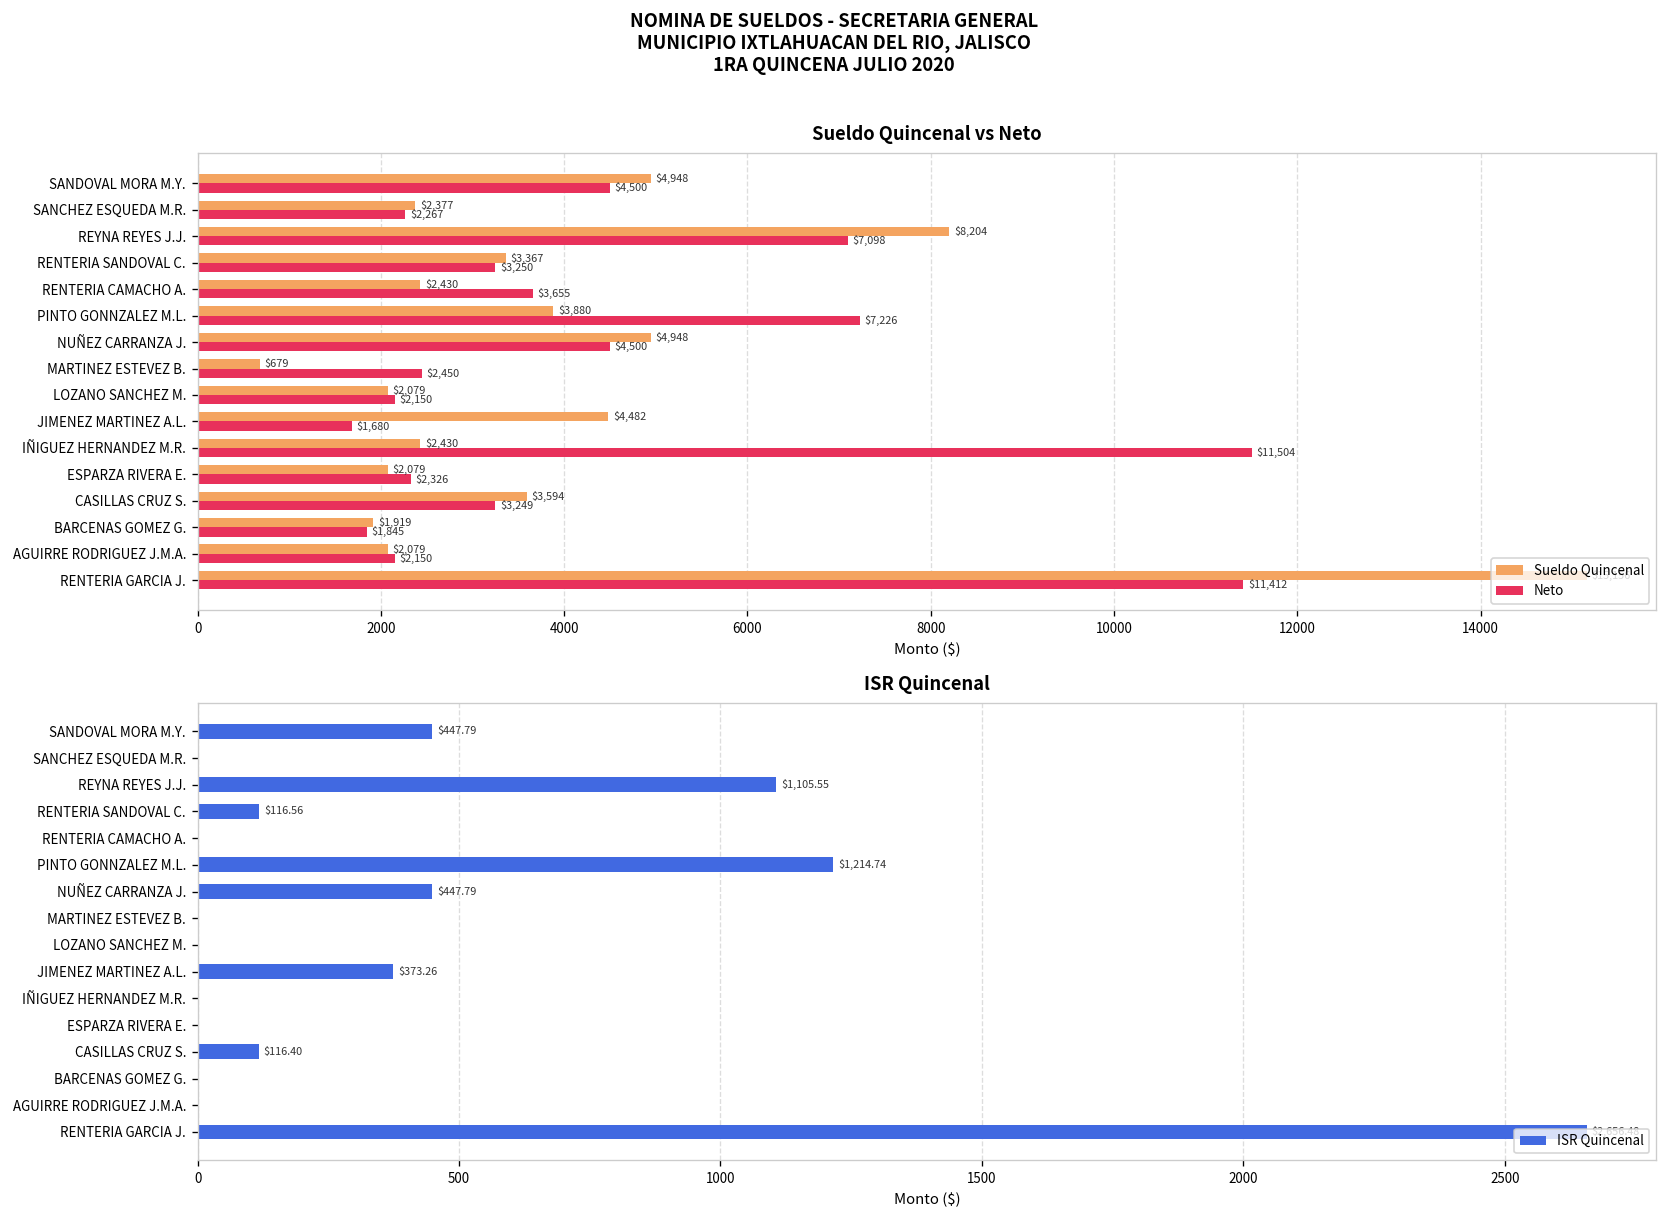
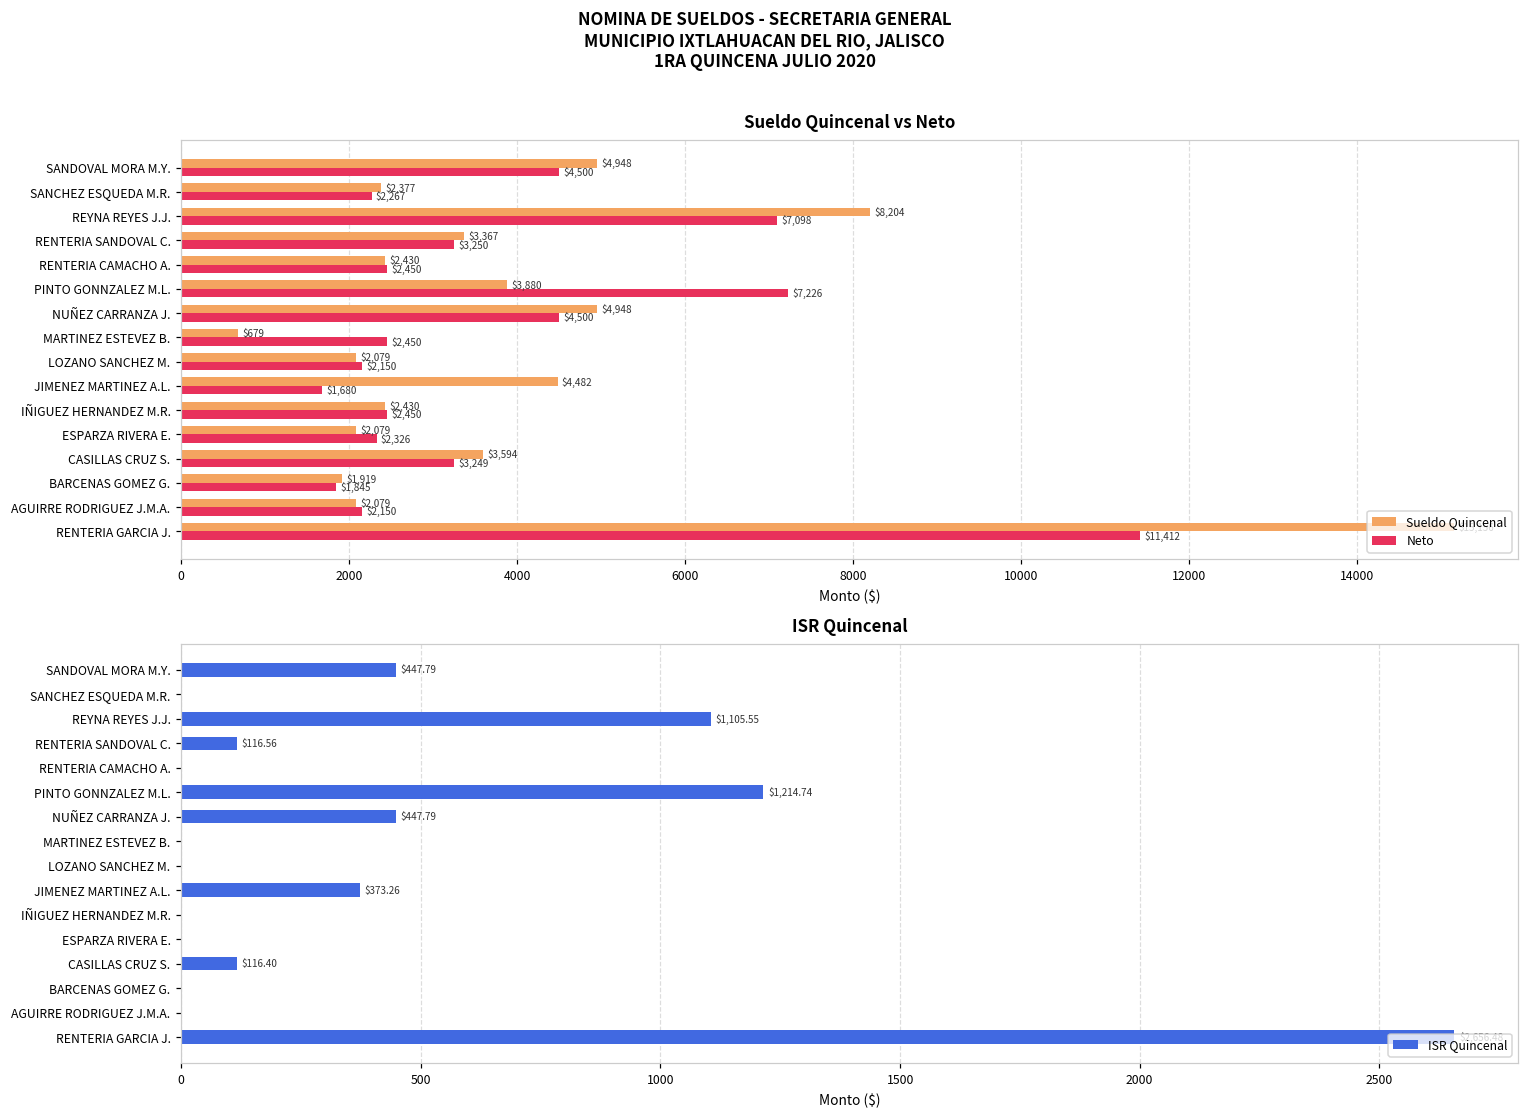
Sueldo Quincenal vs Neto, Neto, RENTERIA CAMACHO A.: $3,655 -> $2,450
Sueldo Quincenal vs Neto, Neto, IÑIGUEZ HERNANDEZ M.R.: $11,504 -> $2,450
